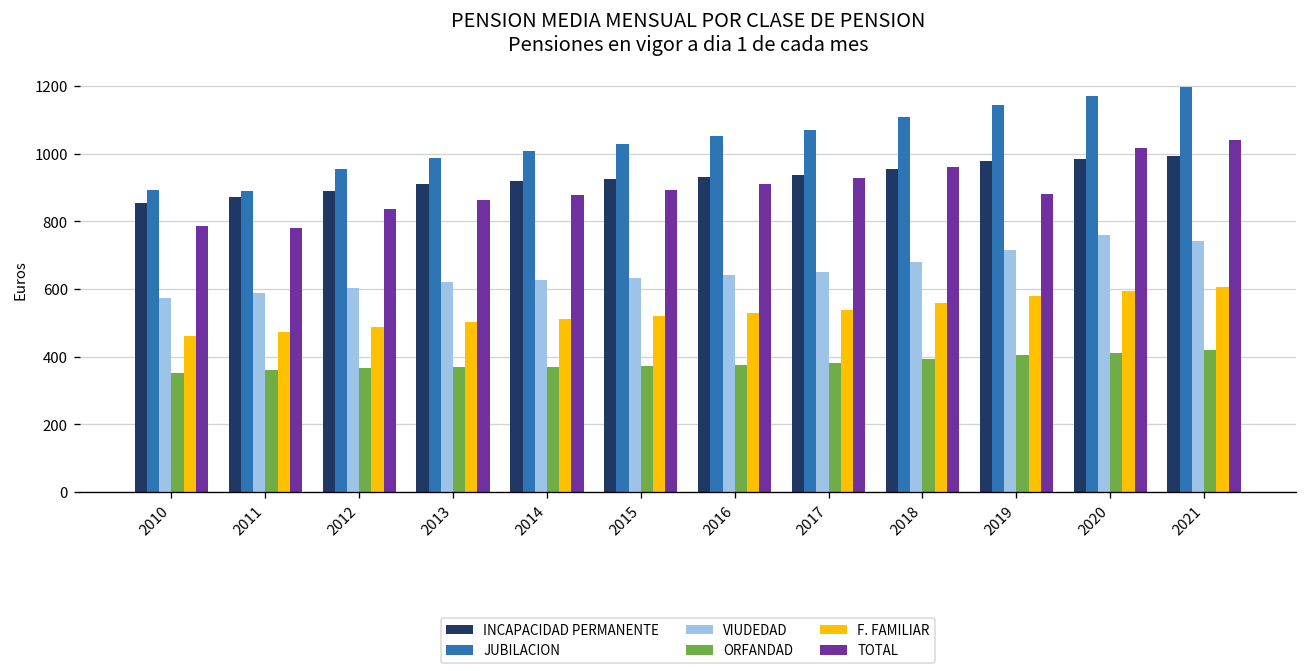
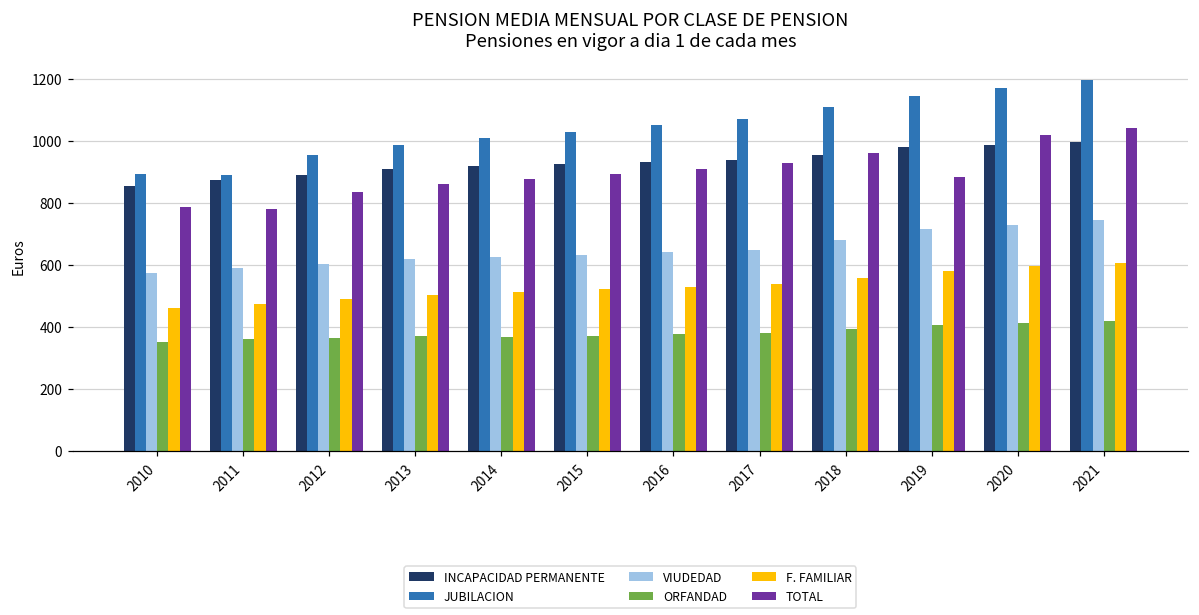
VIUDEDAD, 2020: 760 -> 730
